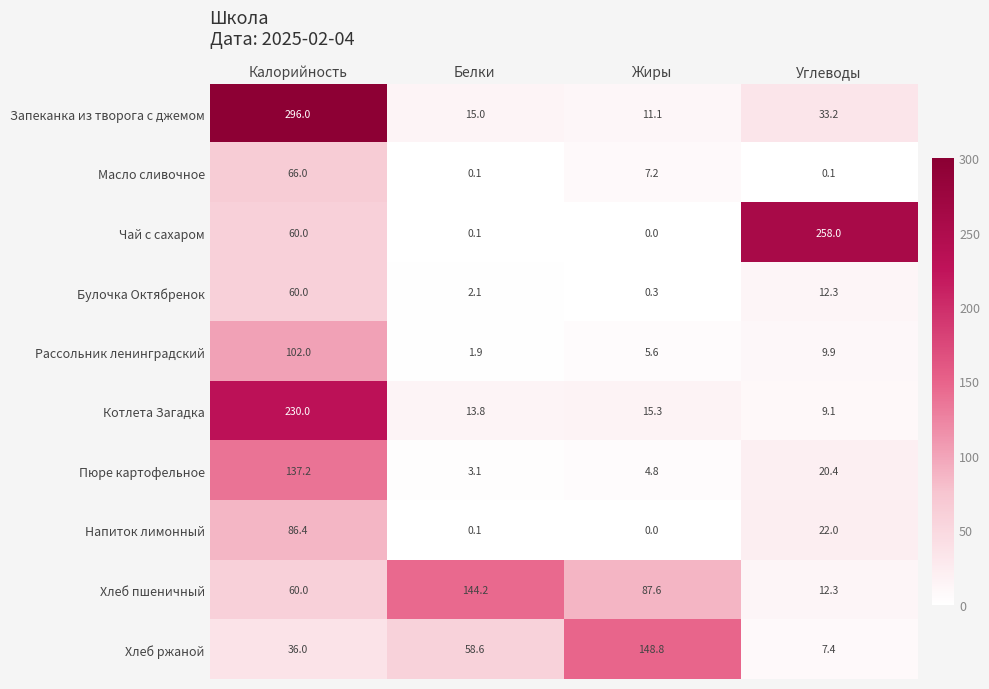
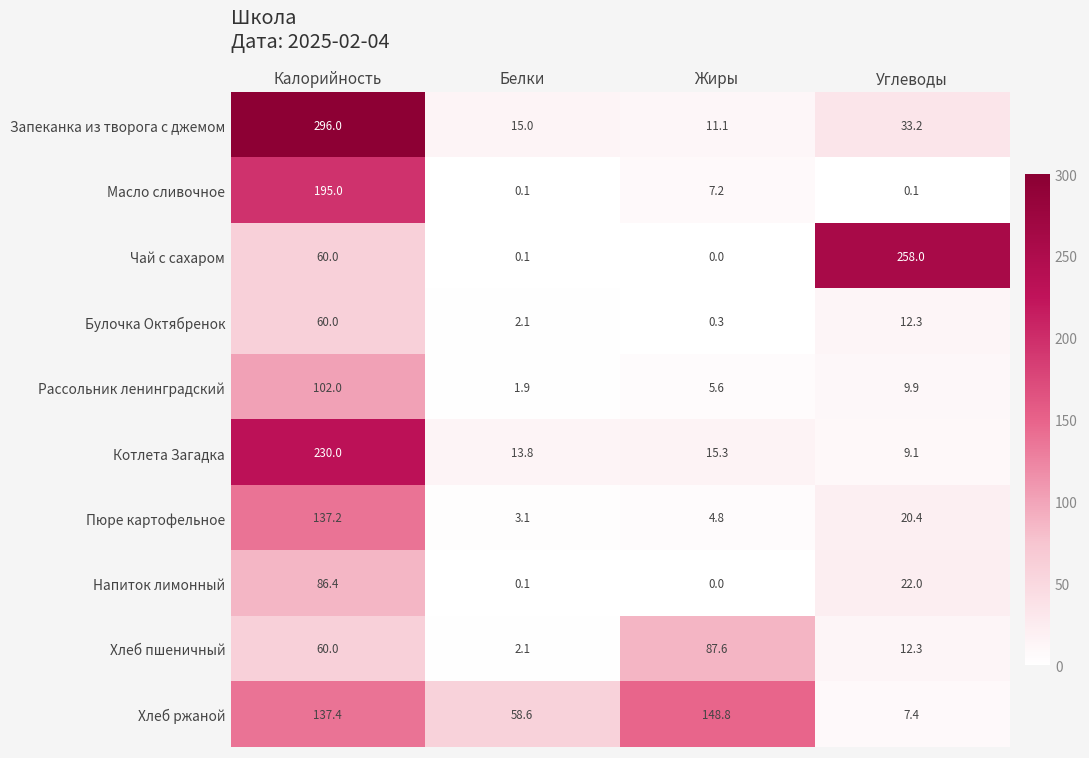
Масло сливочное, Калорийность: 66.0 -> 195.0
Хлеб пшеничный, Белки: 144.2 -> 2.1
Хлеб ржаной, Калорийность: 36.0 -> 137.4
